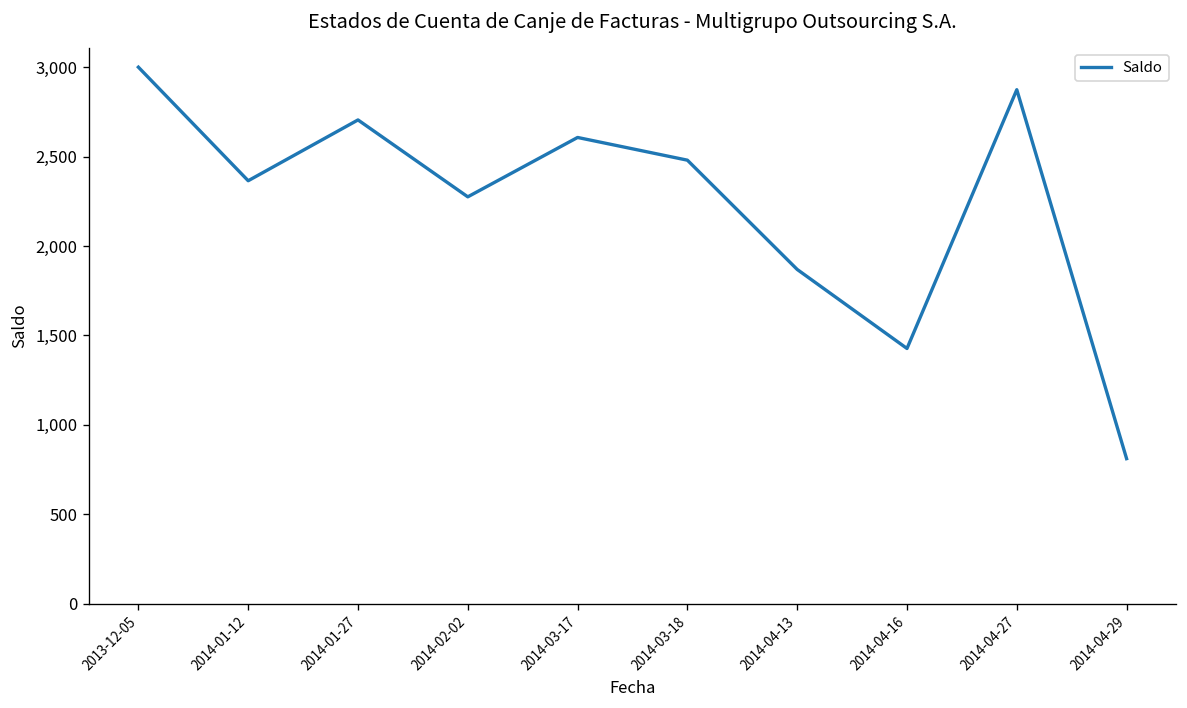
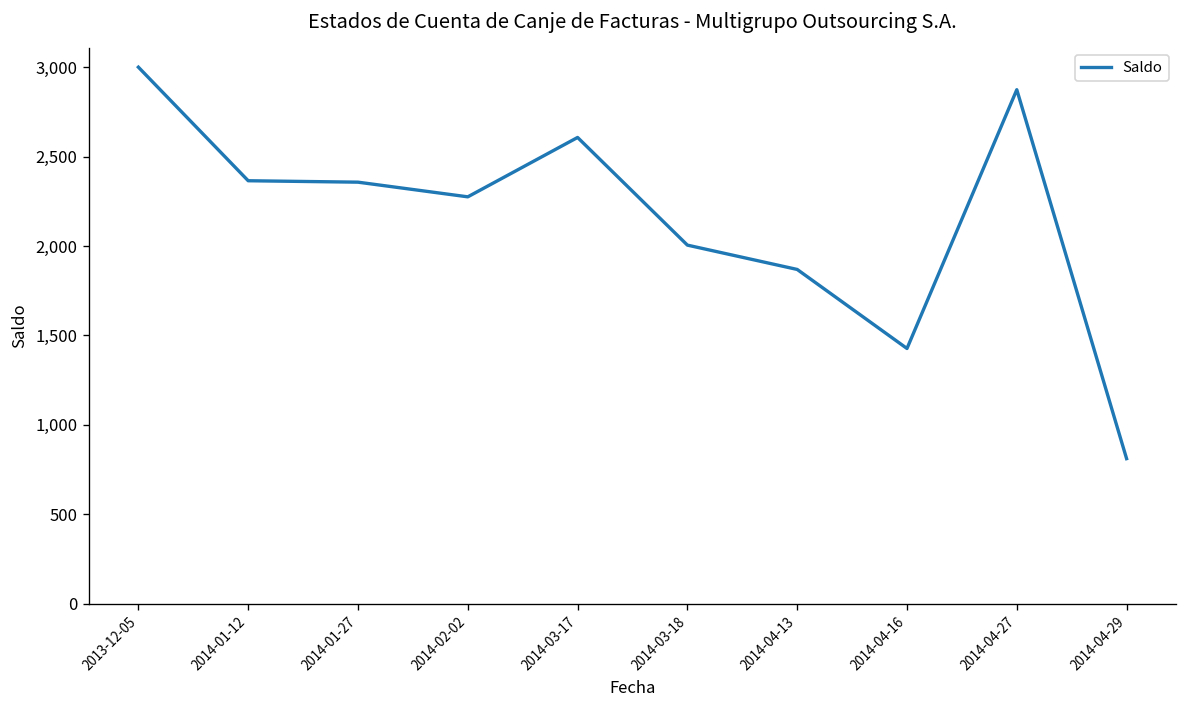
2014-01-27: 2,710 -> 2,360
2014-03-18: 2,480 -> 2,010
